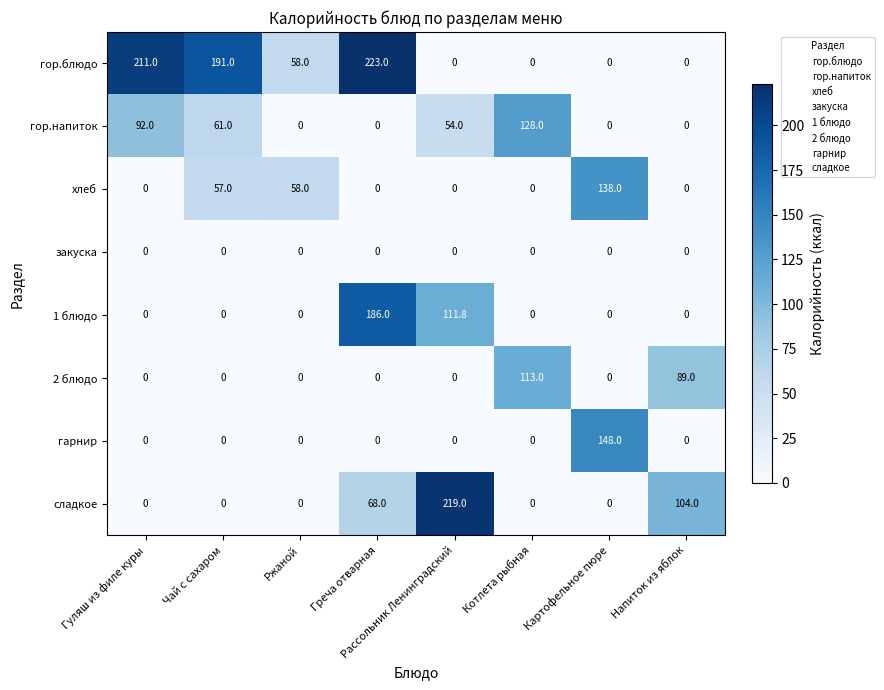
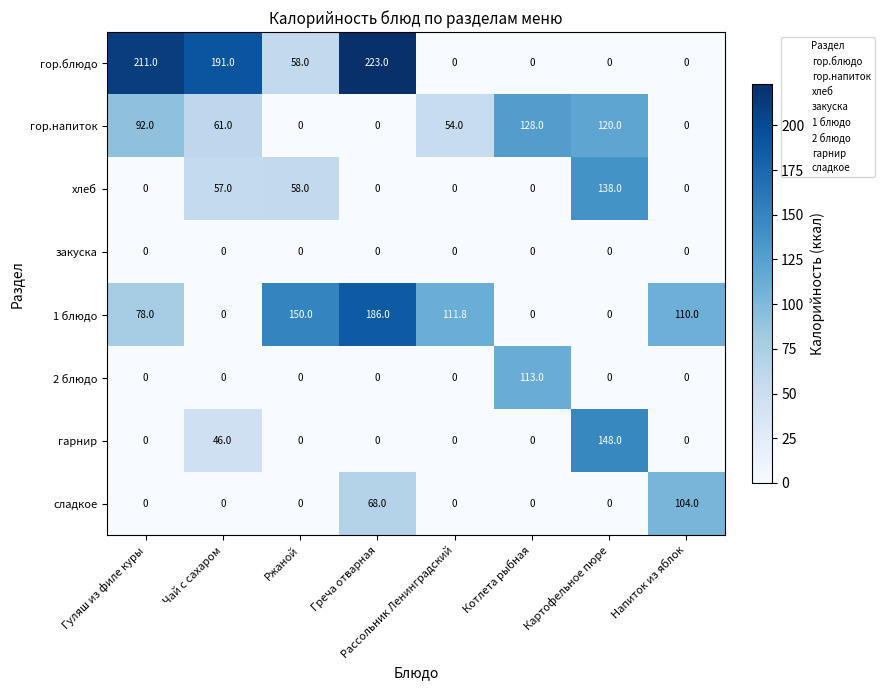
гор.напиток, Картофельное пюре: 0 -> 120.0
1 блюдо, Гуляш из филе куры: 0 -> 78.0
1 блюдо, Ржаной: 0 -> 150.0
1 блюдо, Напиток из яблок: 0 -> 110.0
2 блюдо, Напиток из яблок: 89.0 -> 0
гарнир, Чай с сахаром: 0 -> 46.0
сладкое, Рассольник Ленинградский: 219.0 -> 0
